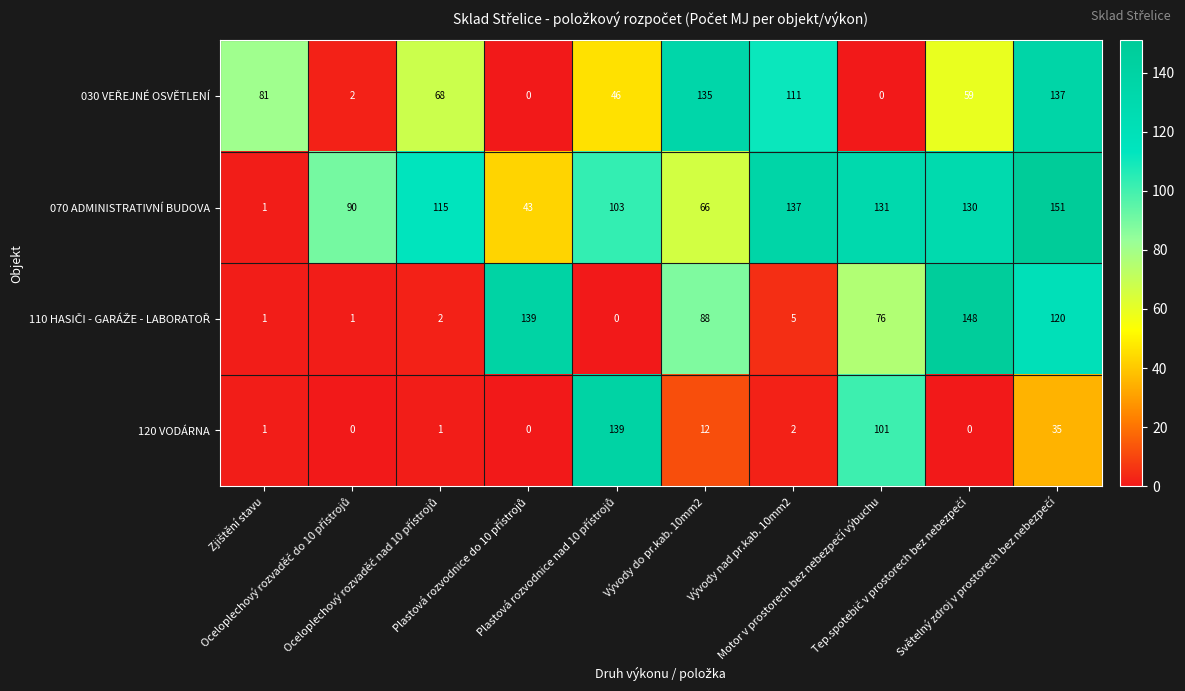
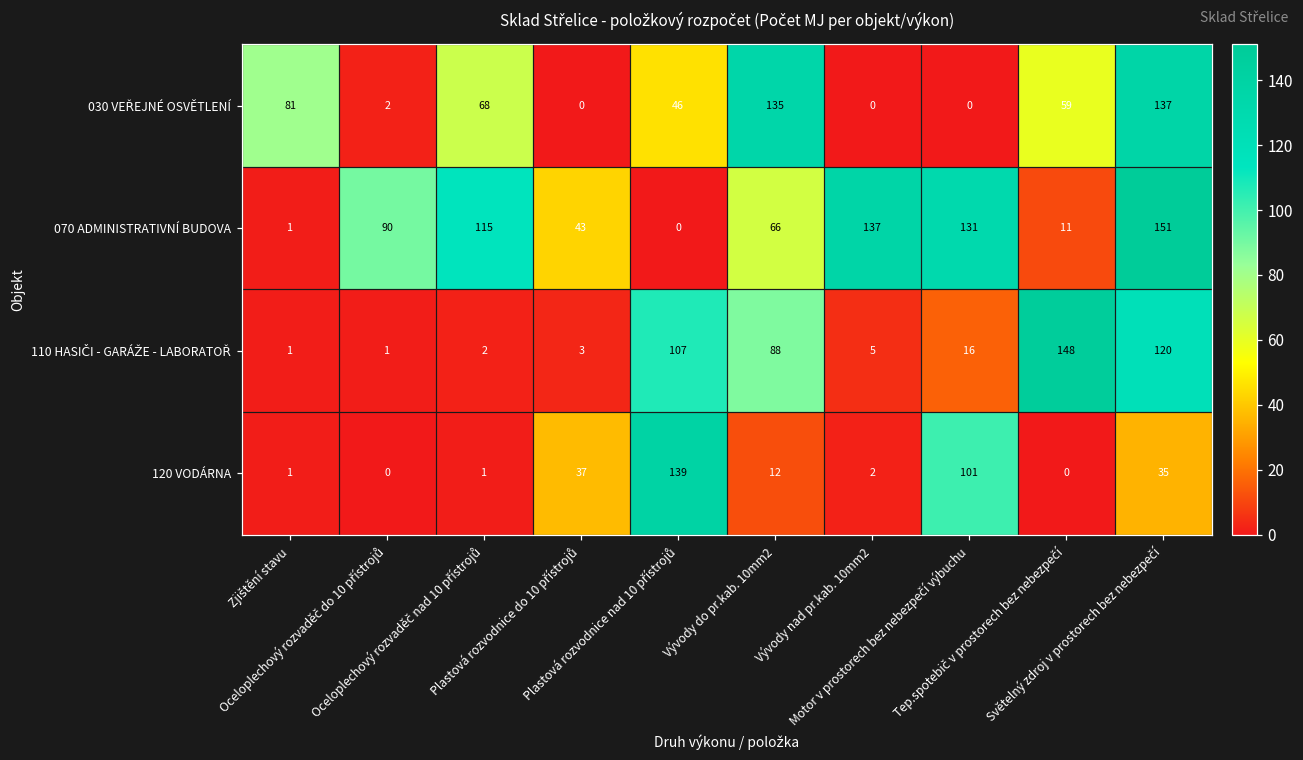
030 VEŘEJNÉ OSVĚTLENÍ, Vývody nad pr.kab. 10mm2: 111 -> 0
070 ADMINISTRATIVNÍ BUDOVA, Plastová rozvodnice nad 10 přístrojů: 103 -> 0
070 ADMINISTRATIVNÍ BUDOVA, Tep.spotebič v prostorech bez nebezpečí: 130 -> 11
110 HASIČI - GARÁŽE - LABORATOŘ, Plastová rozvodnice do 10 přístrojů: 139 -> 3
110 HASIČI - GARÁŽE - LABORATOŘ, Plastová rozvodnice nad 10 přístrojů: 0 -> 107
110 HASIČI - GARÁŽE - LABORATOŘ, Motor v prostorech bez nebezpečí výbuchu: 76 -> 16
120 VODÁRNA, Plastová rozvodnice do 10 přístrojů: 0 -> 37
